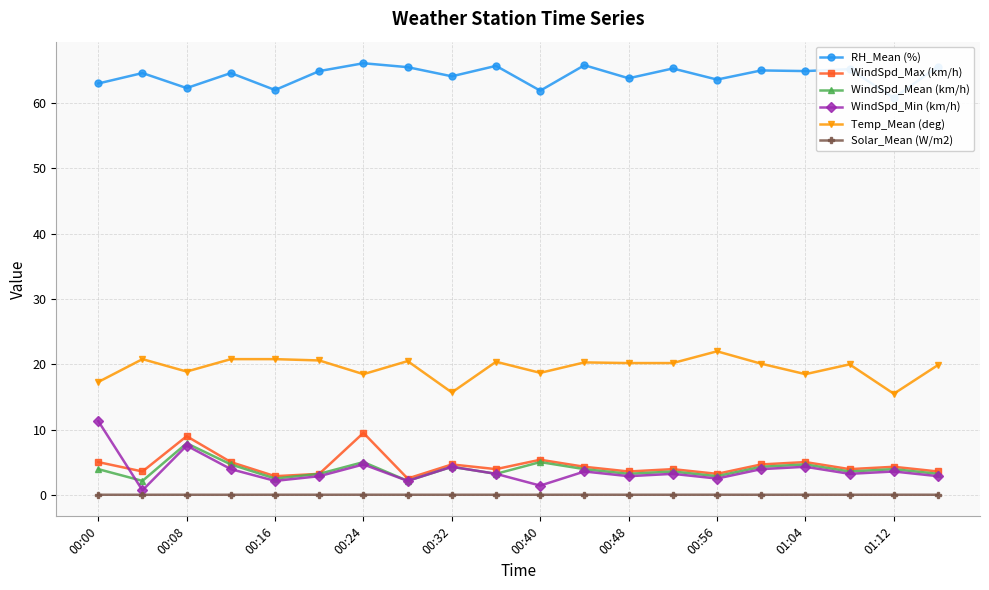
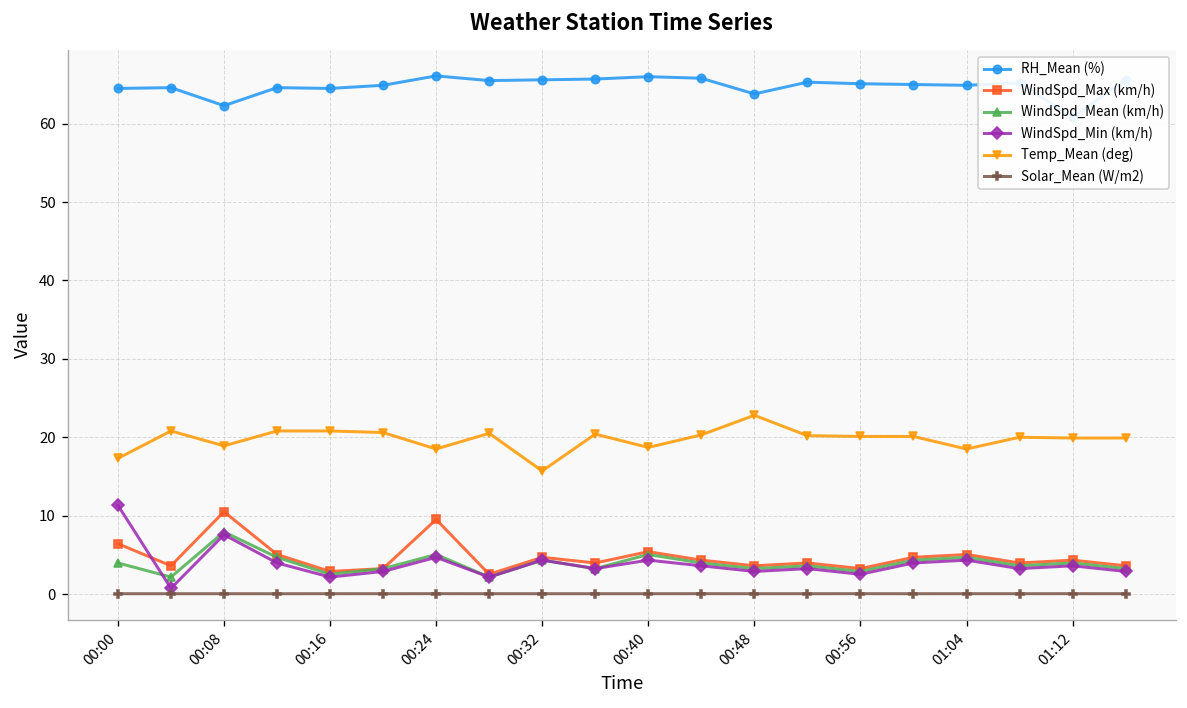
RH_Mean (%), 00:00: 63 -> 65
WindSpd_Max (km/h), 00:00: 5 -> 6
WindSpd_Max (km/h), 00:08: 9 -> 11
RH_Mean (%), 00:16: 62 -> 65
RH_Mean (%), 00:32: 64 -> 66
RH_Mean (%), 00:40: 62 -> 66
WindSpd_Min (km/h), 00:40: 1 -> 4
Temp_Mean (deg), 00:48: 20 -> 23
RH_Mean (%), 00:56: 64 -> 65
Temp_Mean (deg), 00:56: 22 -> 20
Temp_Mean (deg), 01:12: 16 -> 20
